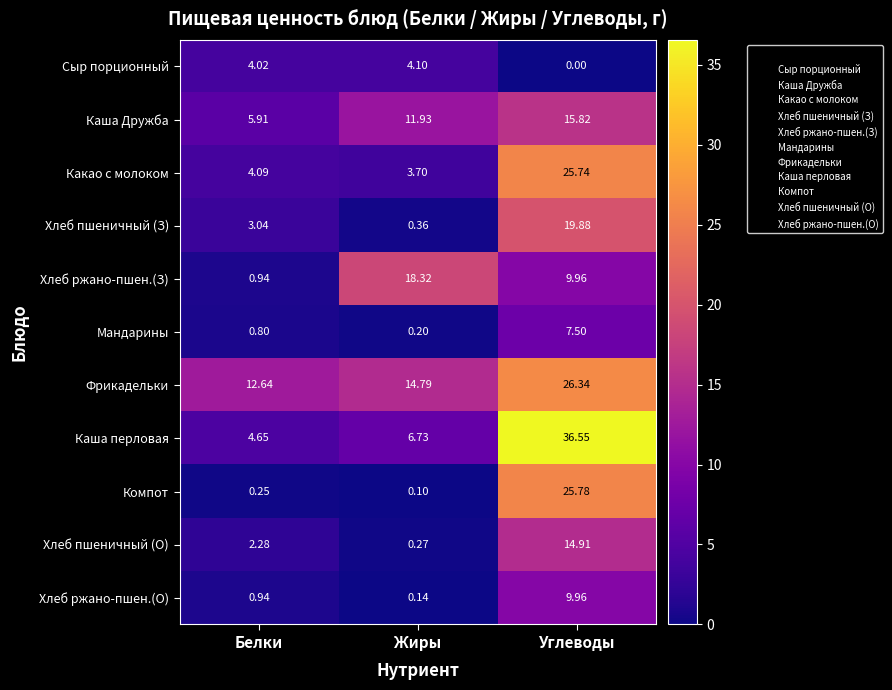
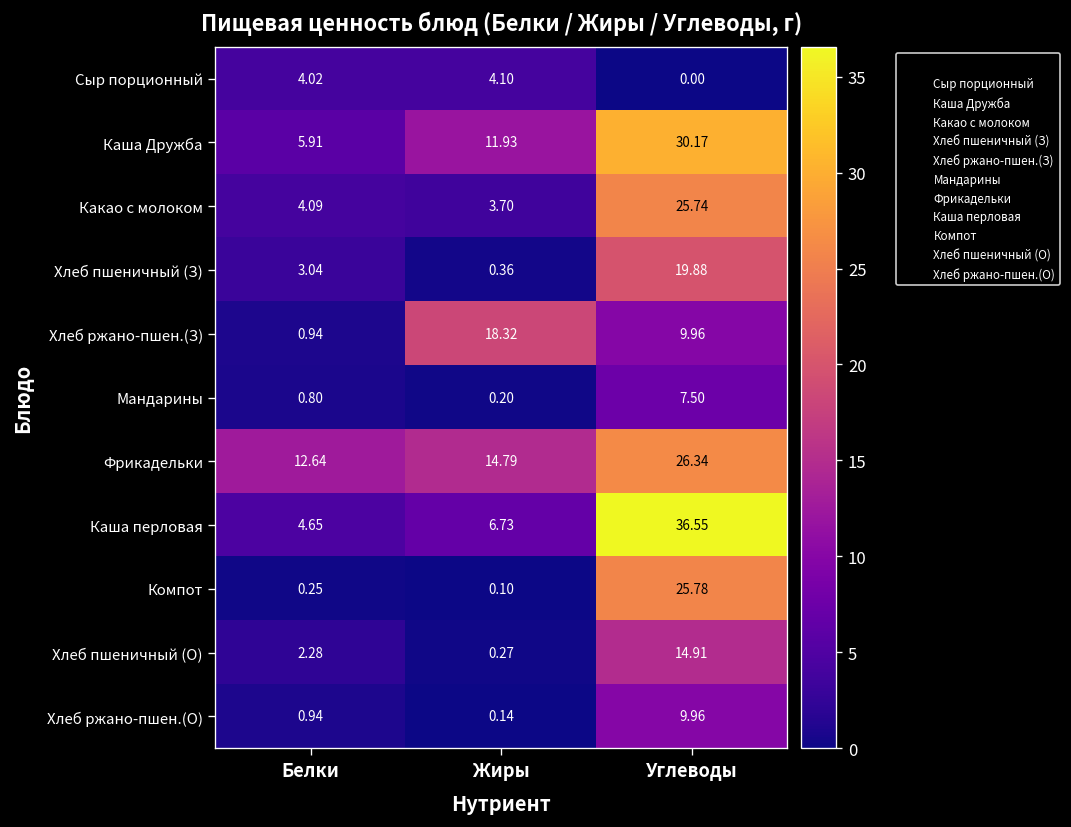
Каша Дружба, Углеводы: 15.82 -> 30.17
